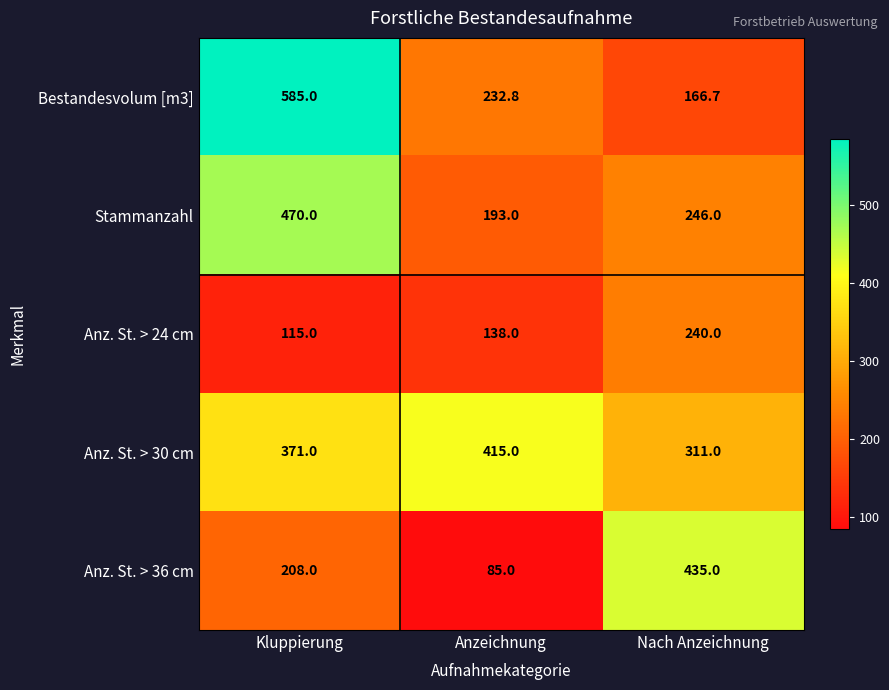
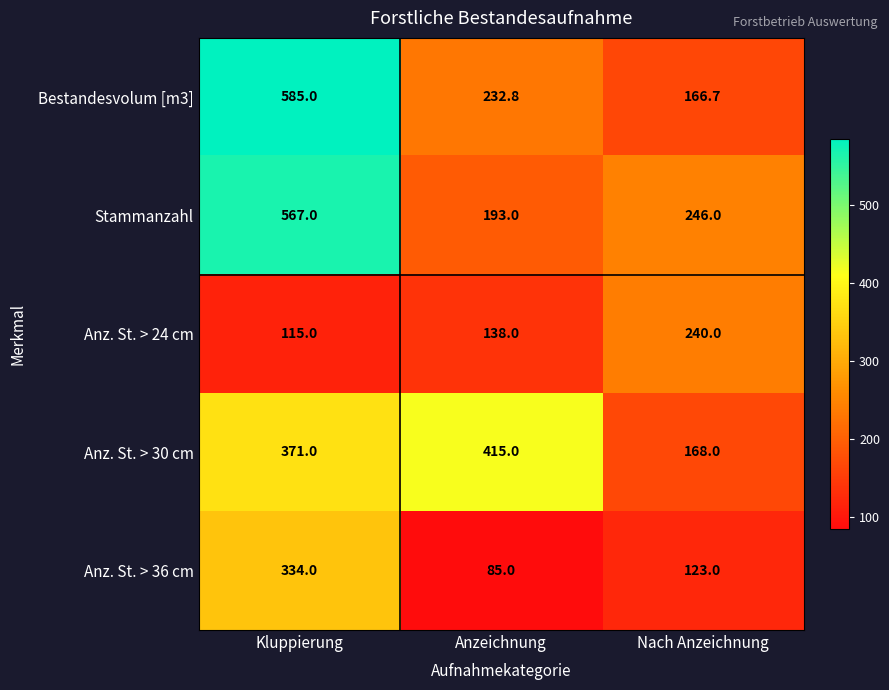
Stammanzahl, Kluppierung: 470.0 -> 567.0
Anz. St. > 30 cm, Nach Anzeichnung: 311.0 -> 168.0
Anz. St. > 36 cm, Kluppierung: 208.0 -> 334.0
Anz. St. > 36 cm, Nach Anzeichnung: 435.0 -> 123.0
